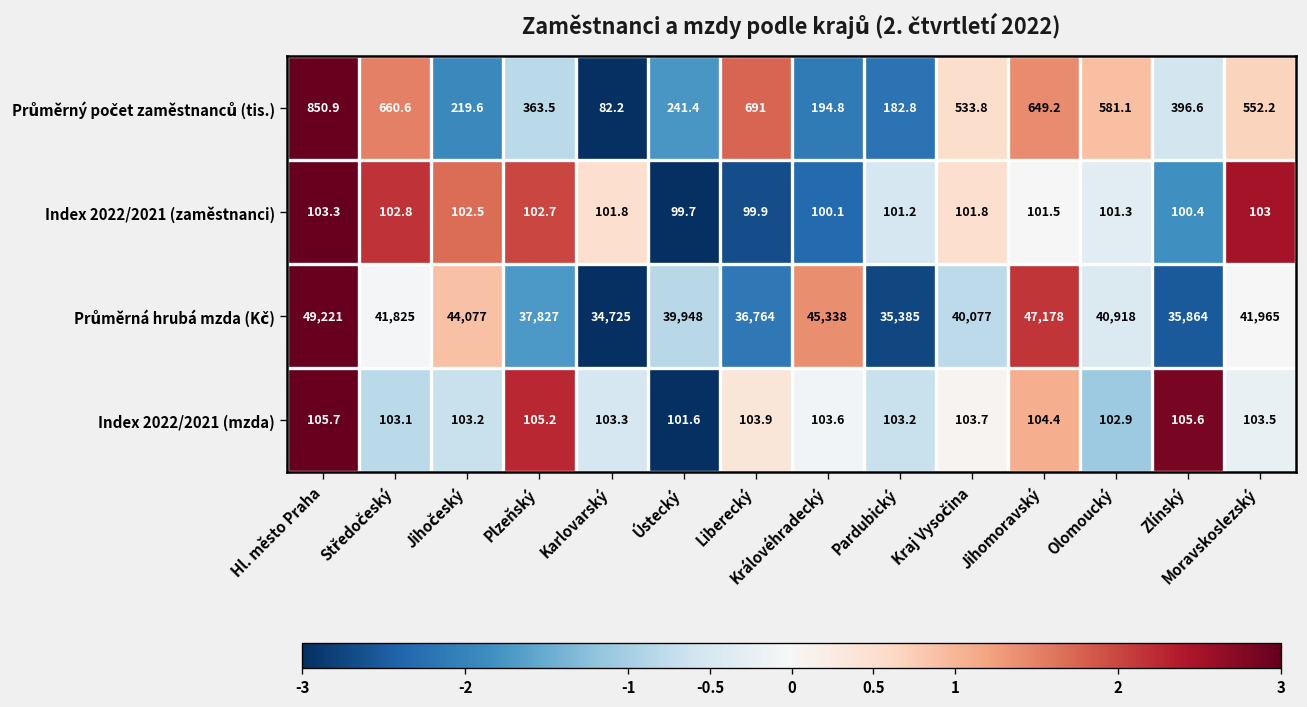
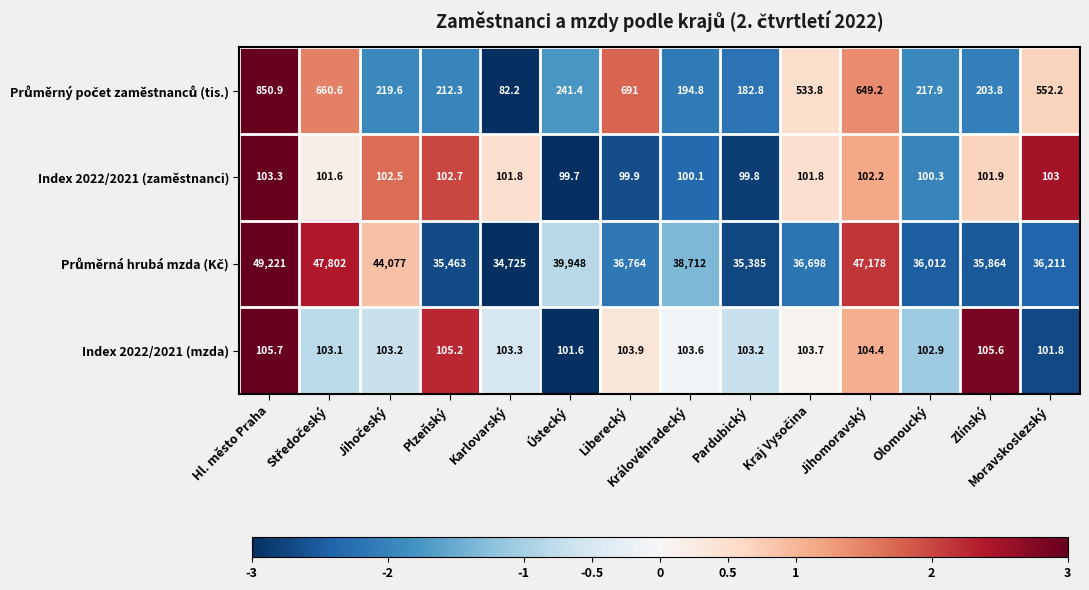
Průměrný počet zaměstnanců (tis.), Plzeňský: 363.5 -> 212.3
Průměrný počet zaměstnanců (tis.), Olomoucký: 581.1 -> 217.9
Průměrný počet zaměstnanců (tis.), Zlínský: 396.6 -> 203.8
Index 2022/2021 (zaměstnanci), Středočeský: 102.8 -> 101.6
Index 2022/2021 (zaměstnanci), Pardubický: 101.2 -> 99.8
Index 2022/2021 (zaměstnanci), Jihomoravský: 101.5 -> 102.2
Index 2022/2021 (zaměstnanci), Olomoucký: 101.3 -> 100.3
Index 2022/2021 (zaměstnanci), Zlínský: 100.4 -> 101.9
Průměrná hrubá mzda (Kč), Středočeský: 41,825 -> 47,802
Průměrná hrubá mzda (Kč), Plzeňský: 37,827 -> 35,463
Průměrná hrubá mzda (Kč), Královéhradecký: 45,338 -> 38,712
Průměrná hrubá mzda (Kč), Kraj Vysočina: 40,077 -> 36,698
Průměrná hrubá mzda (Kč), Olomoucký: 40,918 -> 36,012
Průměrná hrubá mzda (Kč), Moravskoslezský: 41,965 -> 36,211
Index 2022/2021 (mzda), Moravskoslezský: 103.5 -> 101.8
